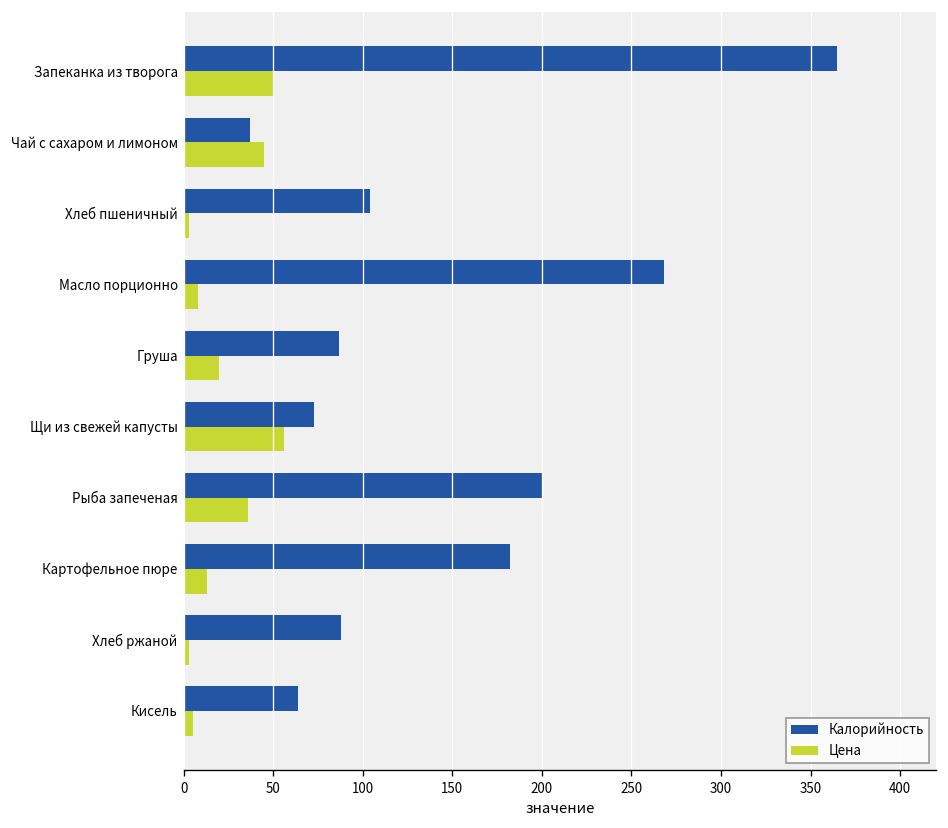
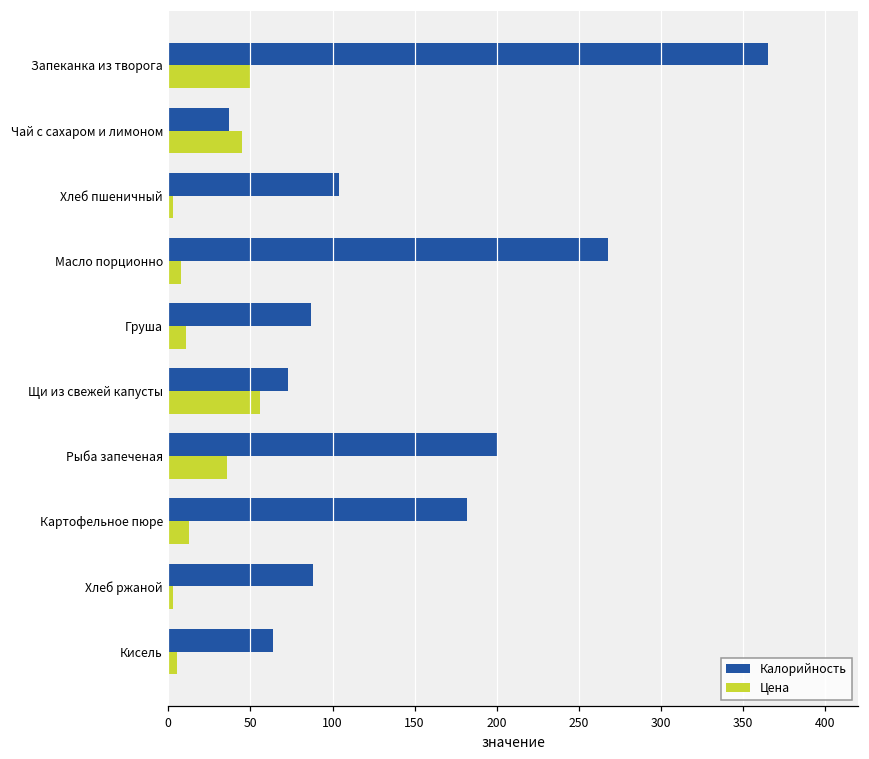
Цена, Груша: 20 -> 11
